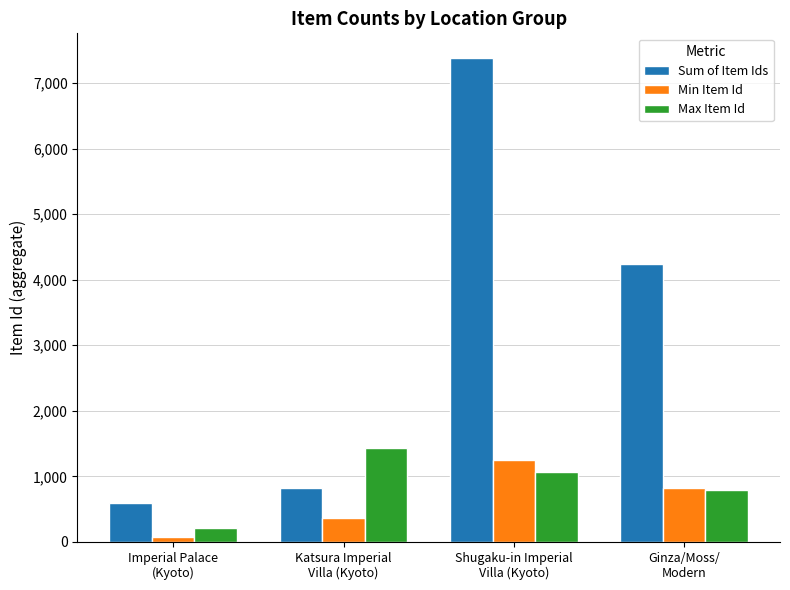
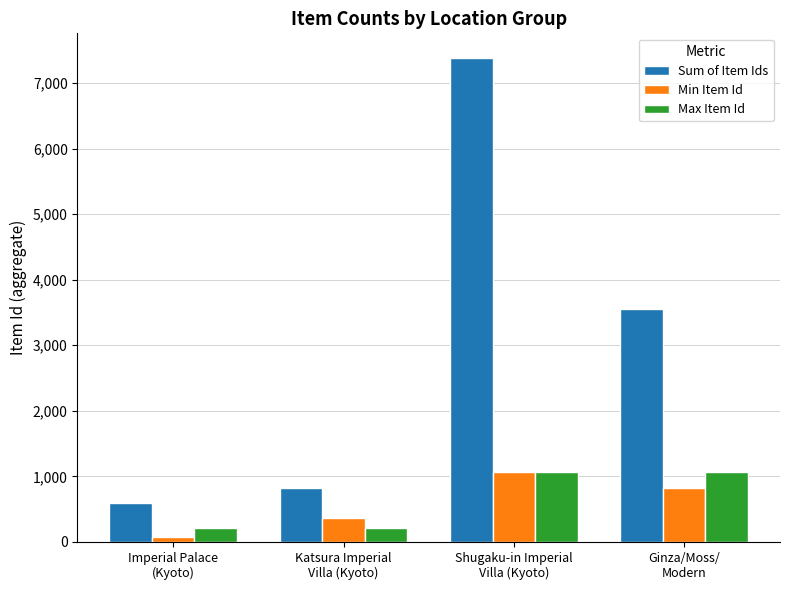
Max Item Id, Katsura Imperial Villa (Kyoto): 1,400 -> 200
Min Item Id, Shugaku-in Imperial Villa (Kyoto): 1,200 -> 1,100
Sum of Item Ids, Ginza/Moss/ Modern: 4,200 -> 3,600
Max Item Id, Ginza/Moss/ Modern: 800 -> 1,100
